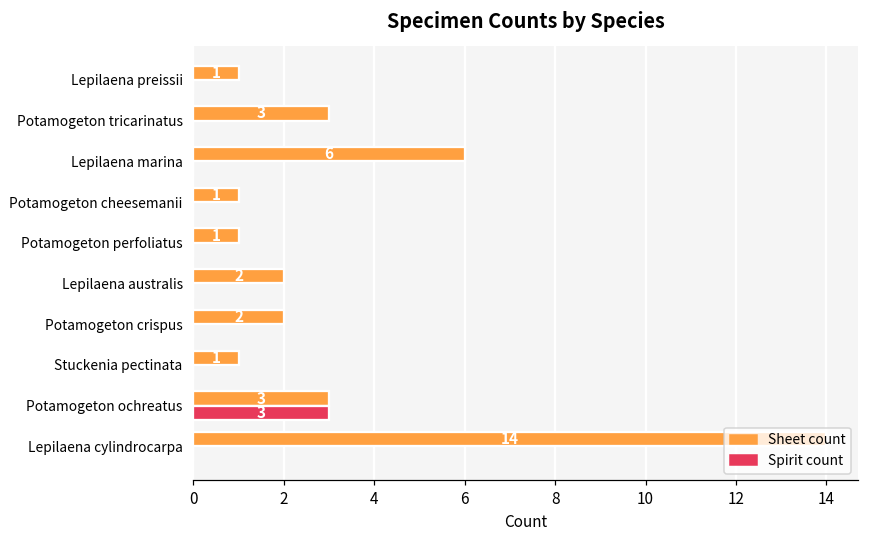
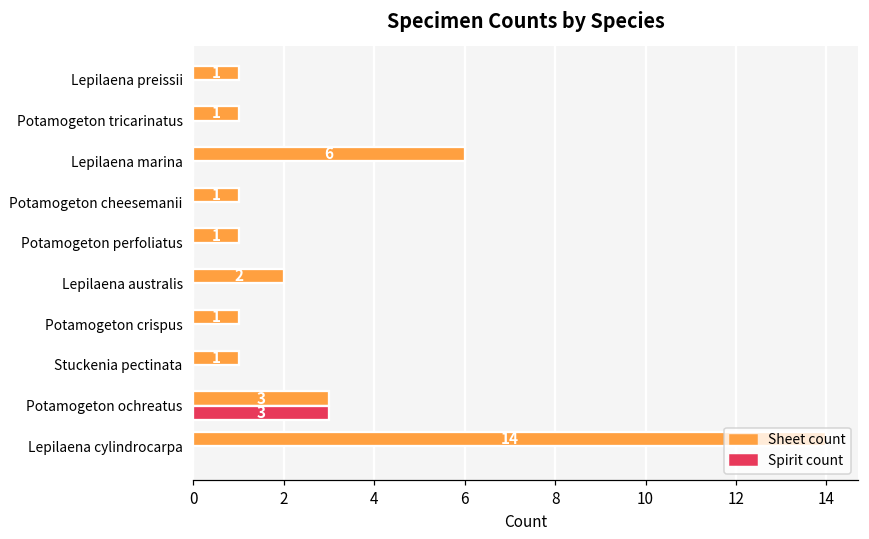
Sheet count, Potamogeton tricarinatus: 3 -> 1
Sheet count, Potamogeton crispus: 2 -> 1
